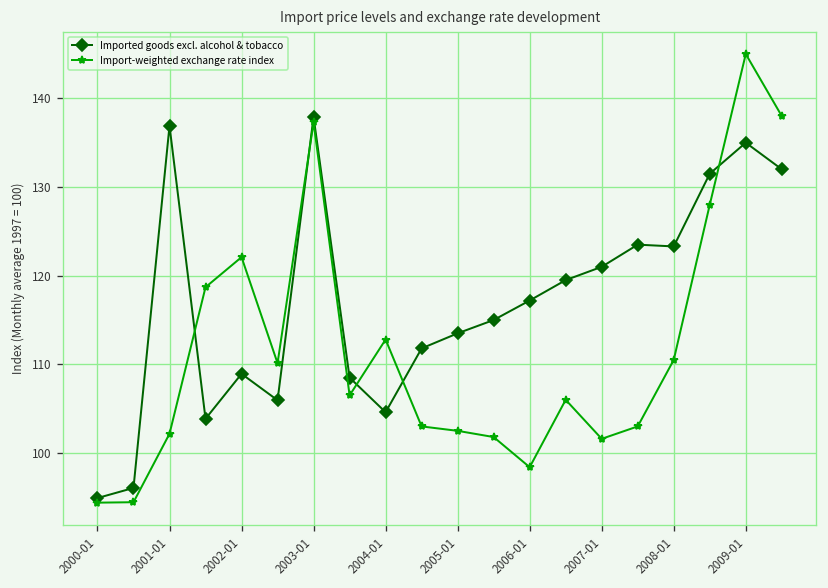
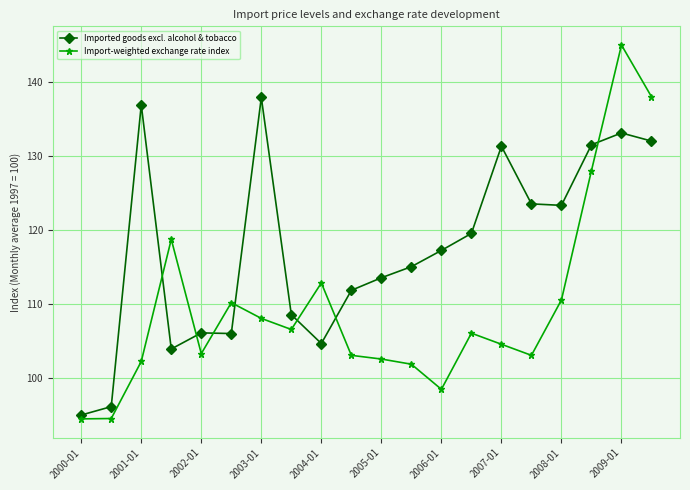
Imported goods excl. alcohol & tobacco, 2002-01: 109 -> 106
Import-weighted exchange rate index, 2002-01: 122 -> 103
Import-weighted exchange rate index, 2003-01: 137 -> 108
Imported goods excl. alcohol & tobacco, 2007-01: 121 -> 131
Import-weighted exchange rate index, 2007-01: 102 -> 105
Imported goods excl. alcohol & tobacco, 2009-01: 135 -> 133
